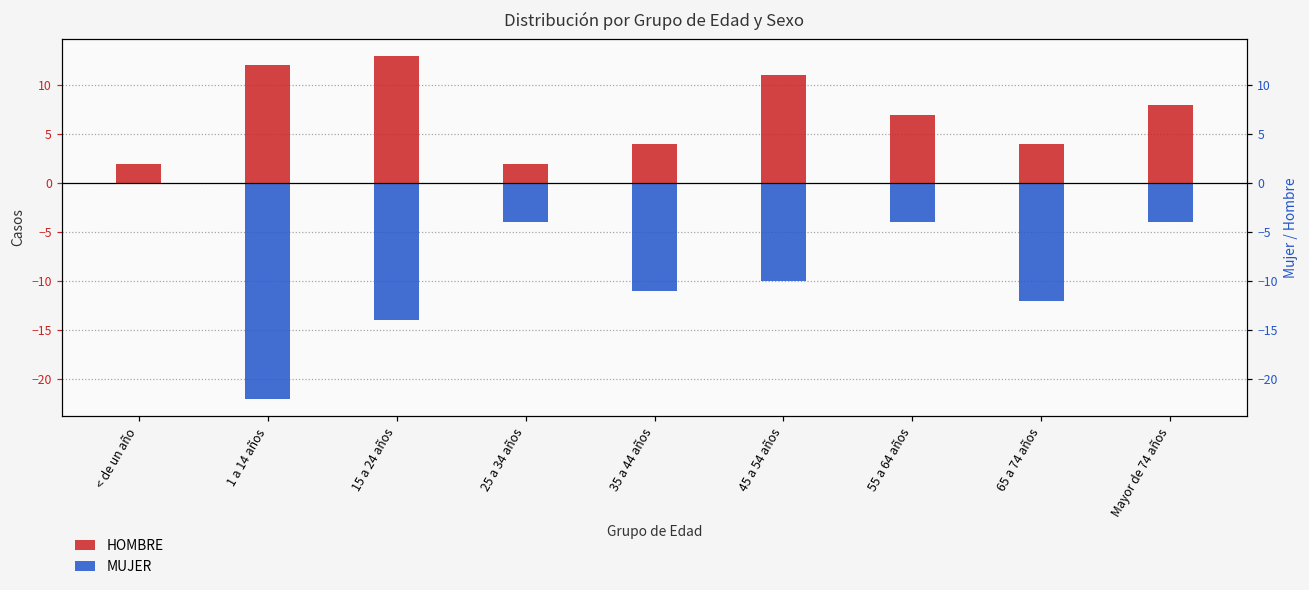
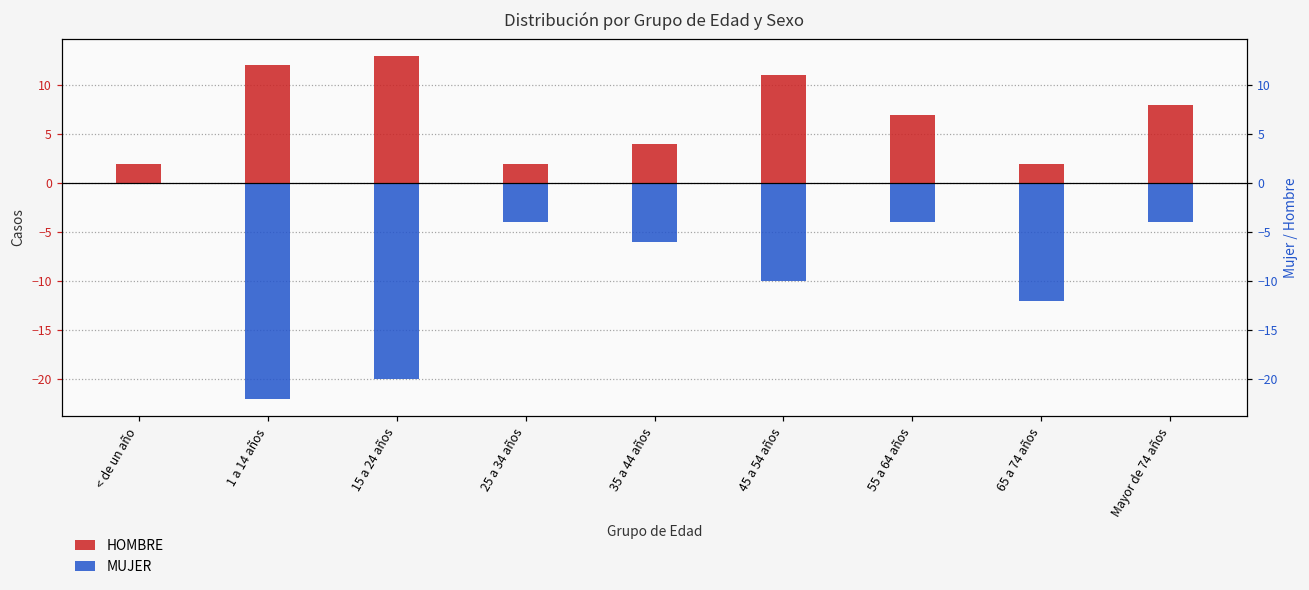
MUJER, 15 a 24 años: -14 -> -20
MUJER, 35 a 44 años: -11 -> -6
HOMBRE, 65 a 74 años: 4 -> 2
